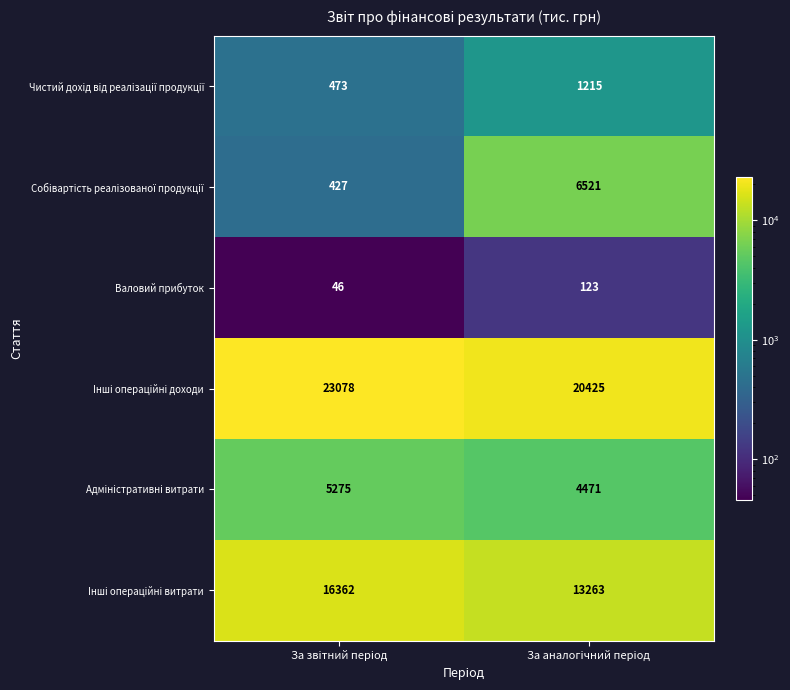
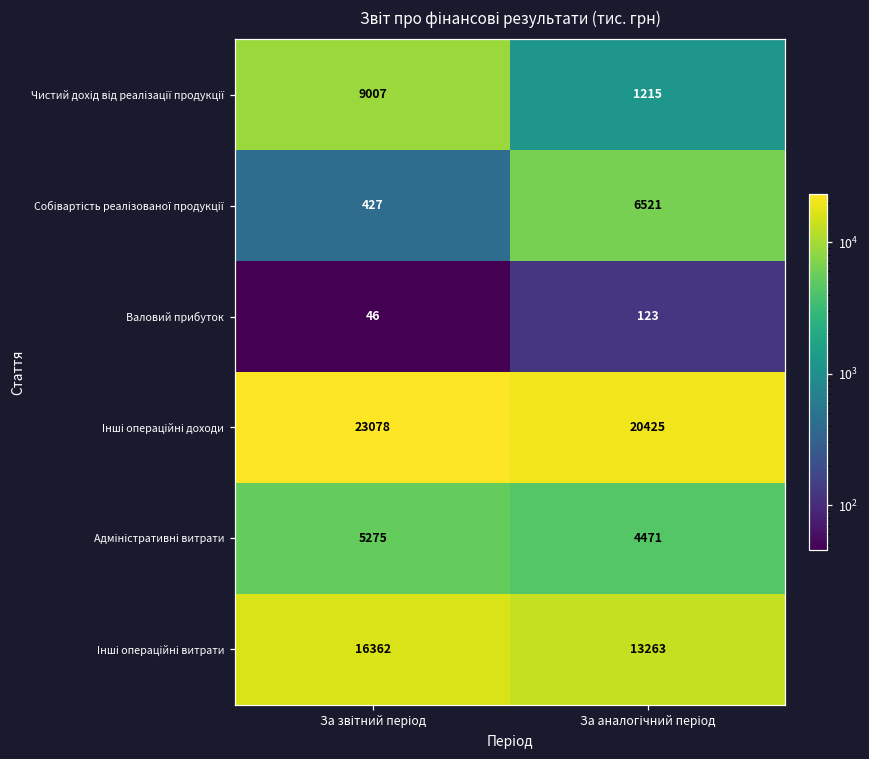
Чистий дохід від реалізації продукції, За звітний період: 473 -> 9007
